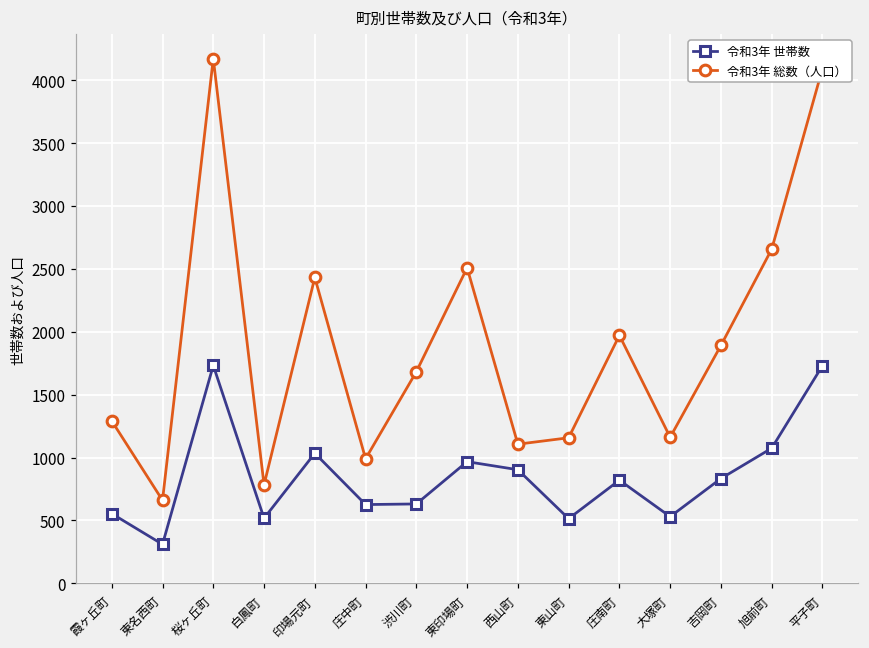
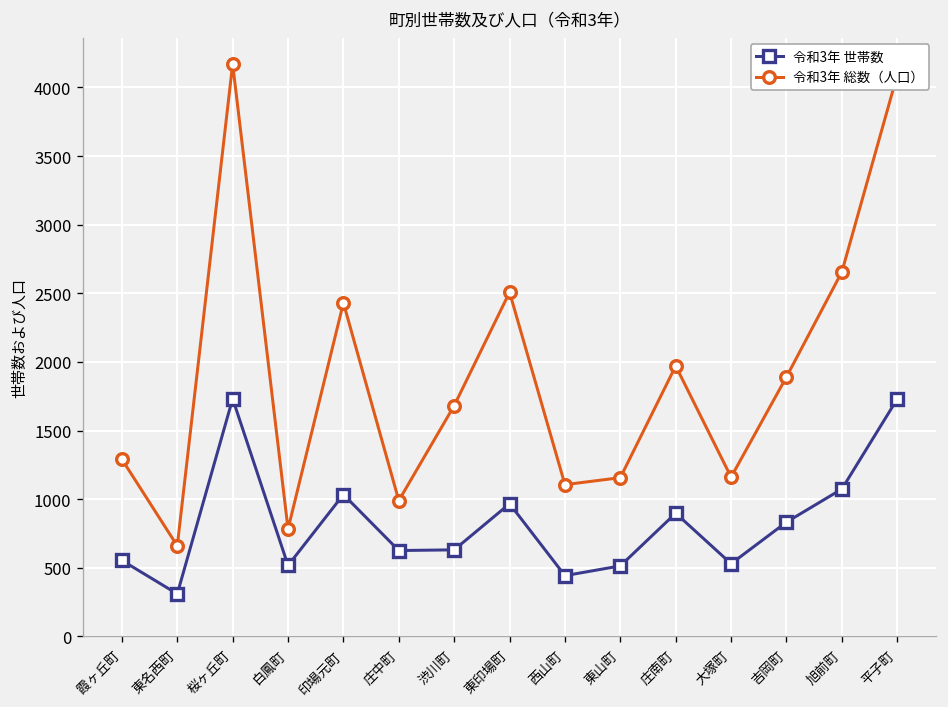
令和3年 世帯数, 西山町: 900 -> 440
令和3年 世帯数, 庄南町: 820 -> 900
